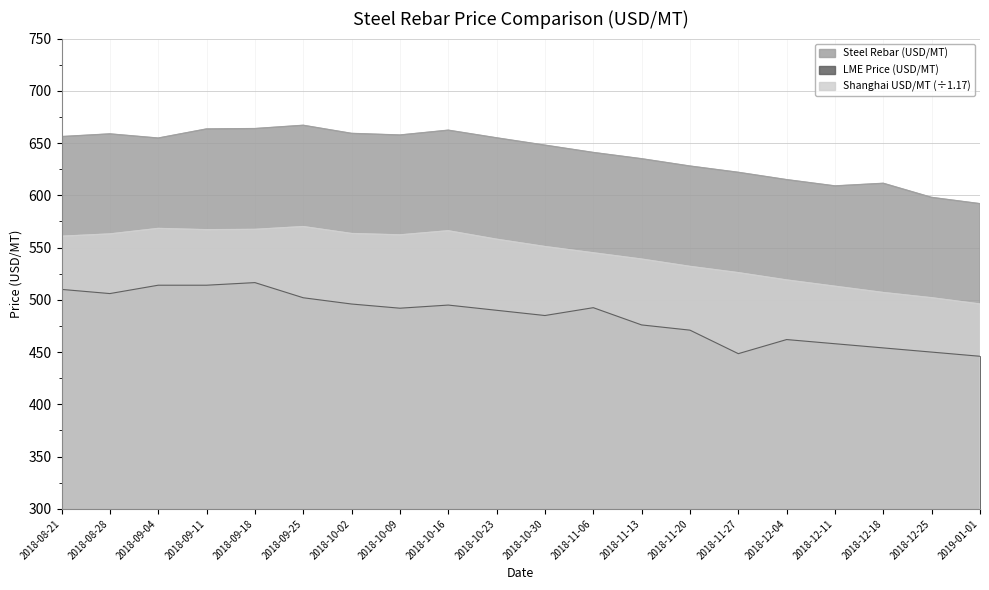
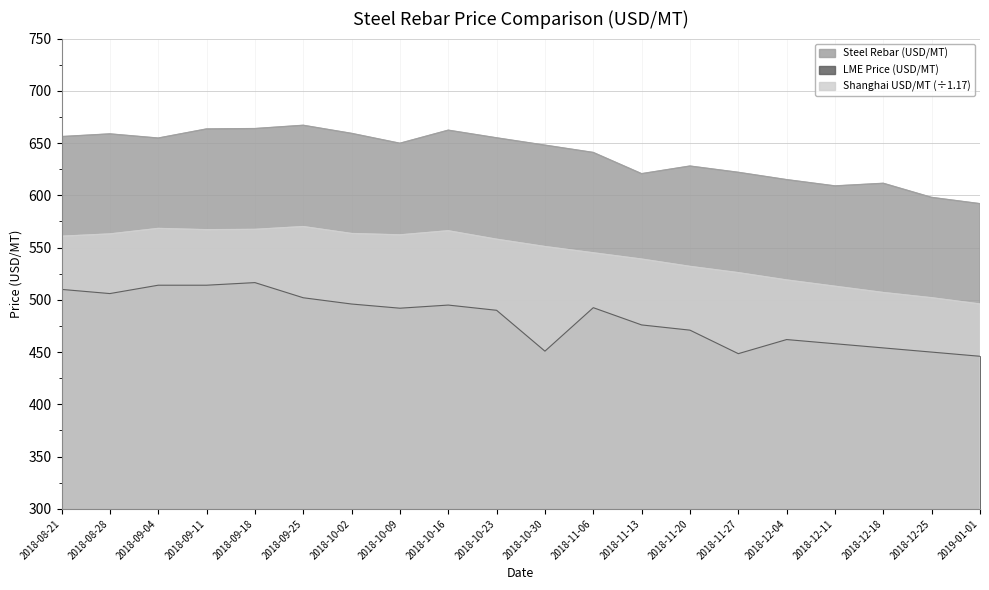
Steel Rebar (USD/MT), 2018-10-09: 658 -> 650
LME Price (USD/MT), 2018-10-30: 485 -> 451
Steel Rebar (USD/MT), 2018-11-13: 635 -> 621
